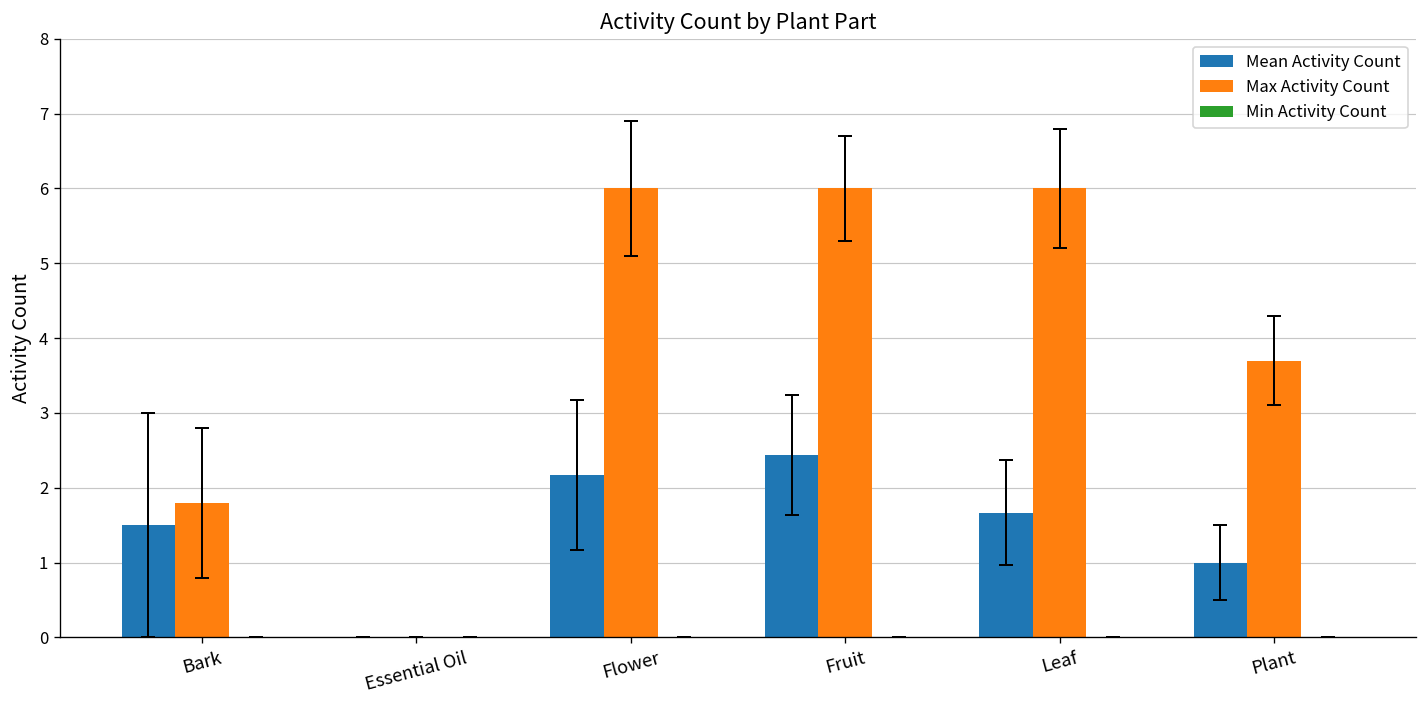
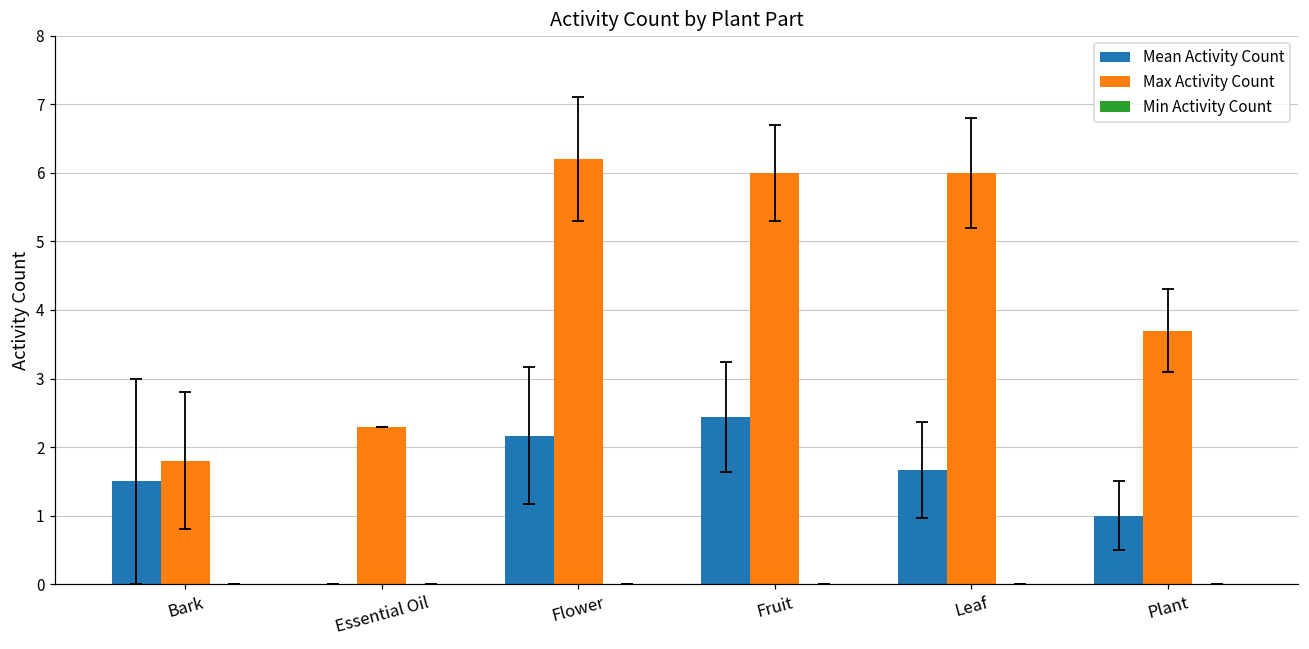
Max Activity Count, Essential Oil: 0.0 -> 2.3
Max Activity Count, Flower: 6.0 -> 6.2
